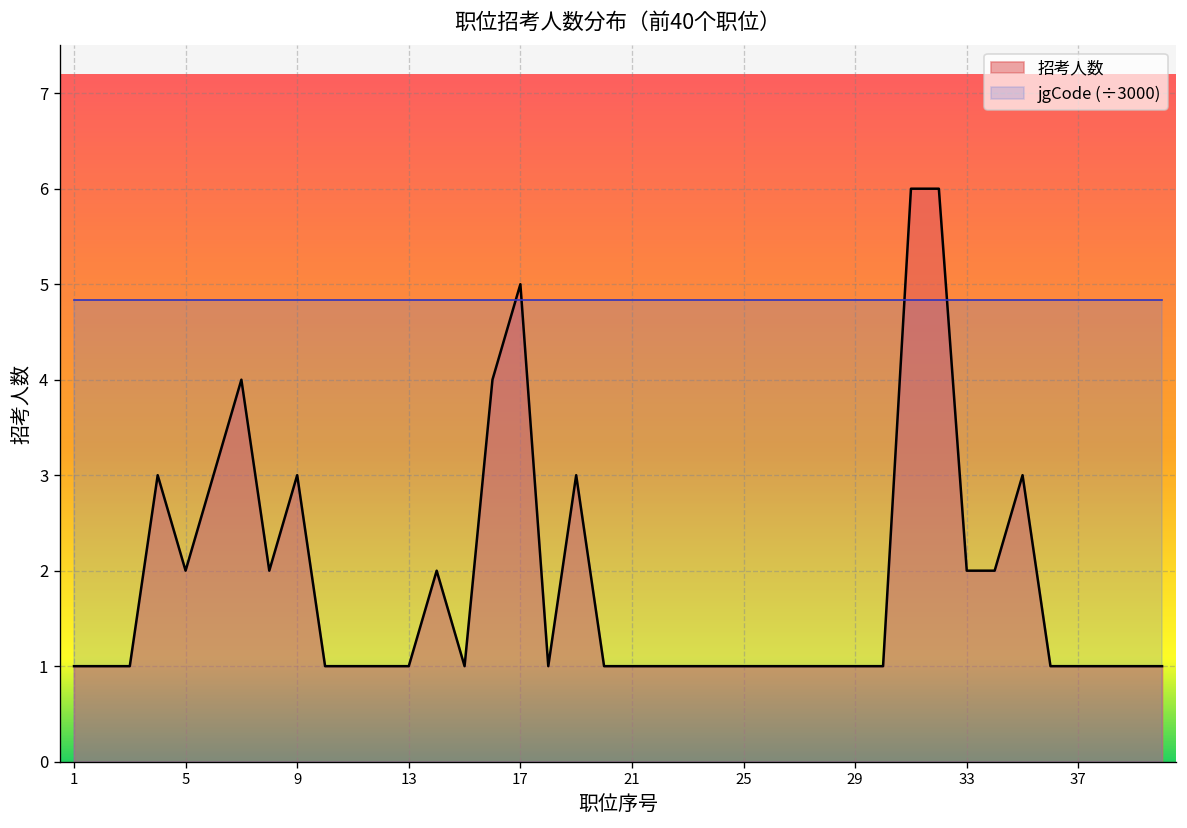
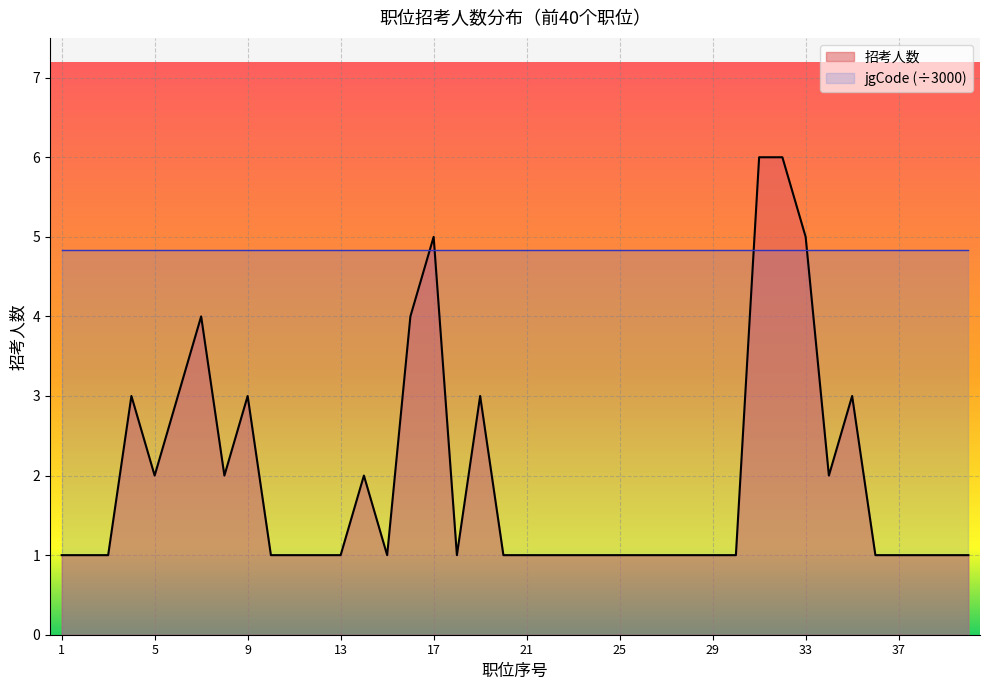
招考人数, 33: 2 -> 5
